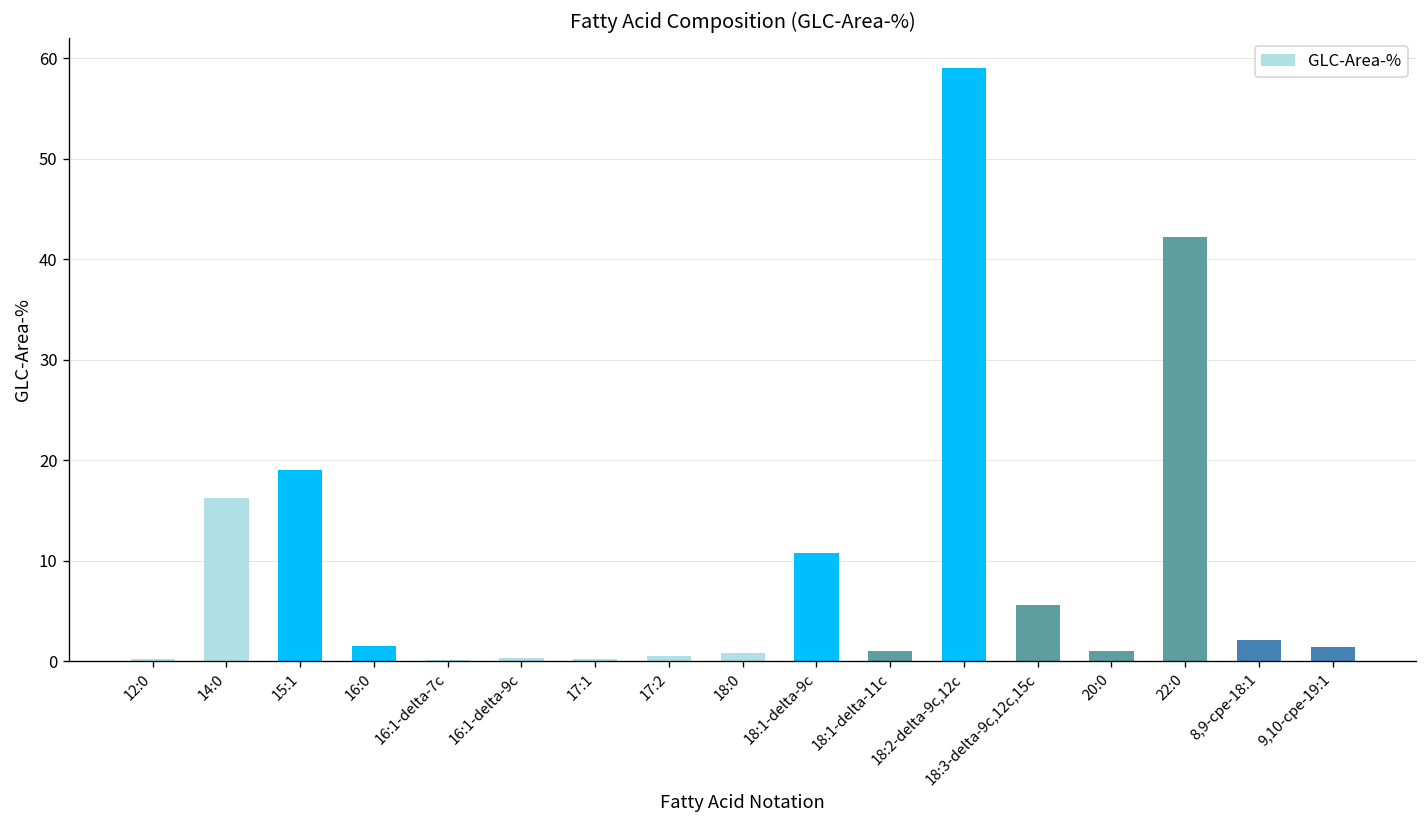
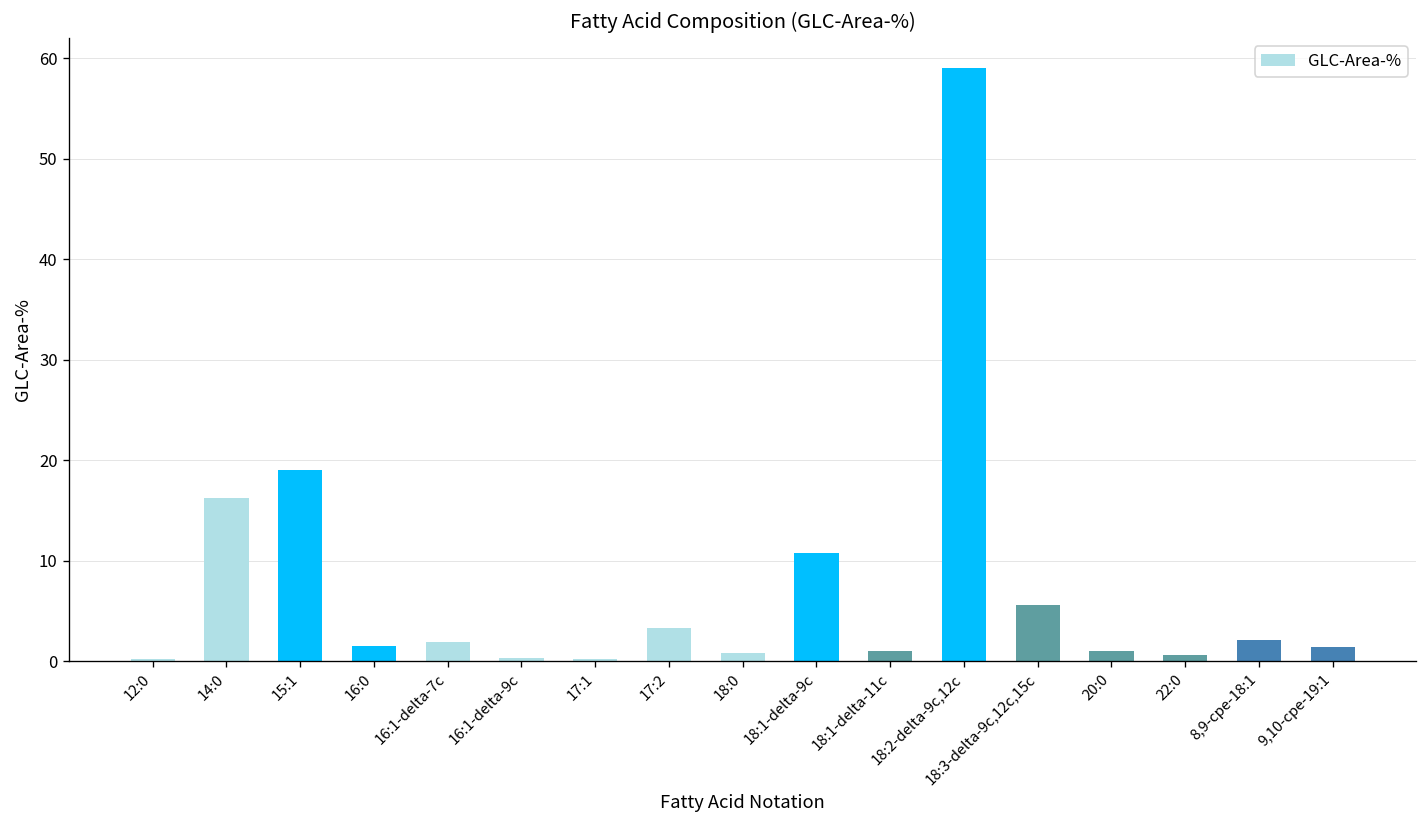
16:1-delta-7c: 0 -> 2
17:2: 1 -> 3
22:0: 42 -> 1
